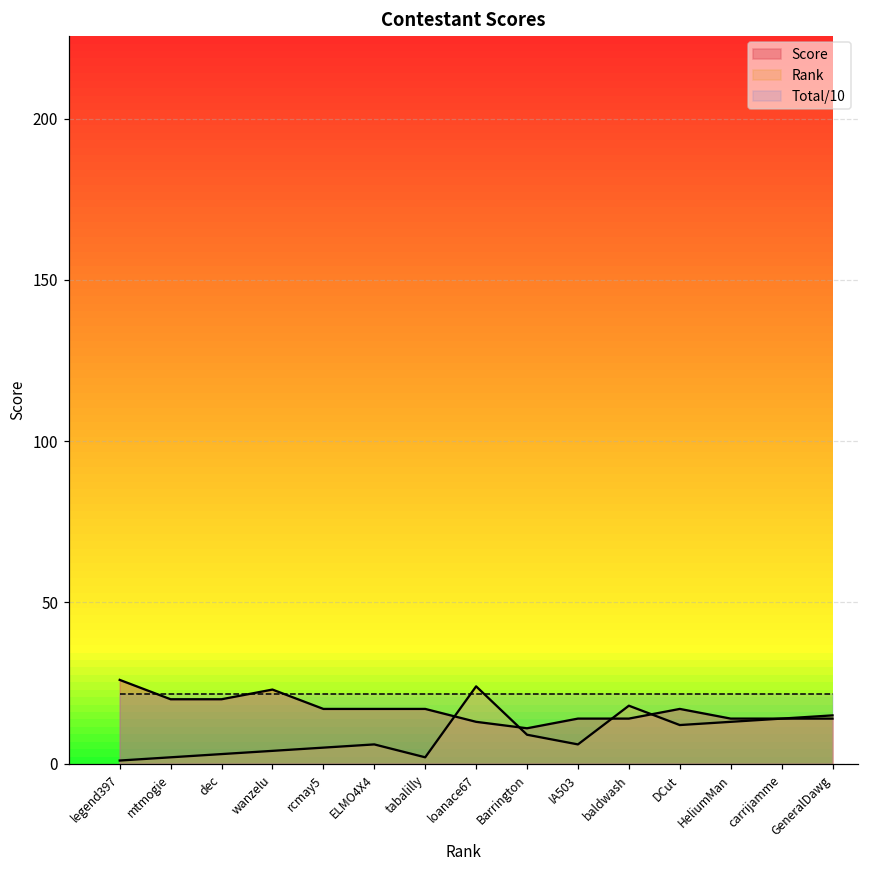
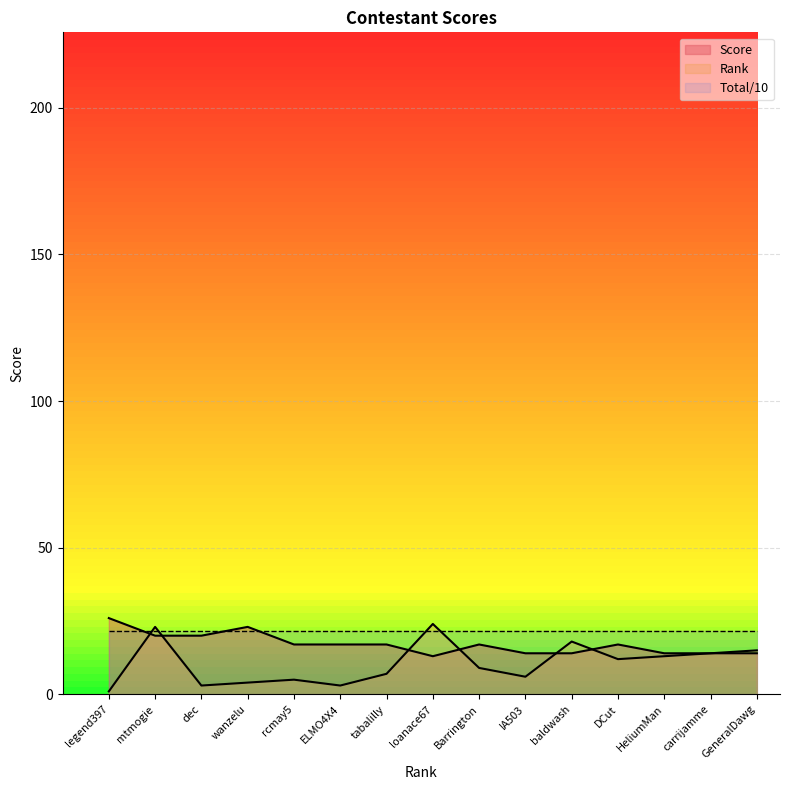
Rank, mtmogie: 2 -> 23
Rank, ELMO4X4: 6 -> 3
Rank, tabalilly: 2 -> 7
Score, Barrington: 11 -> 17
